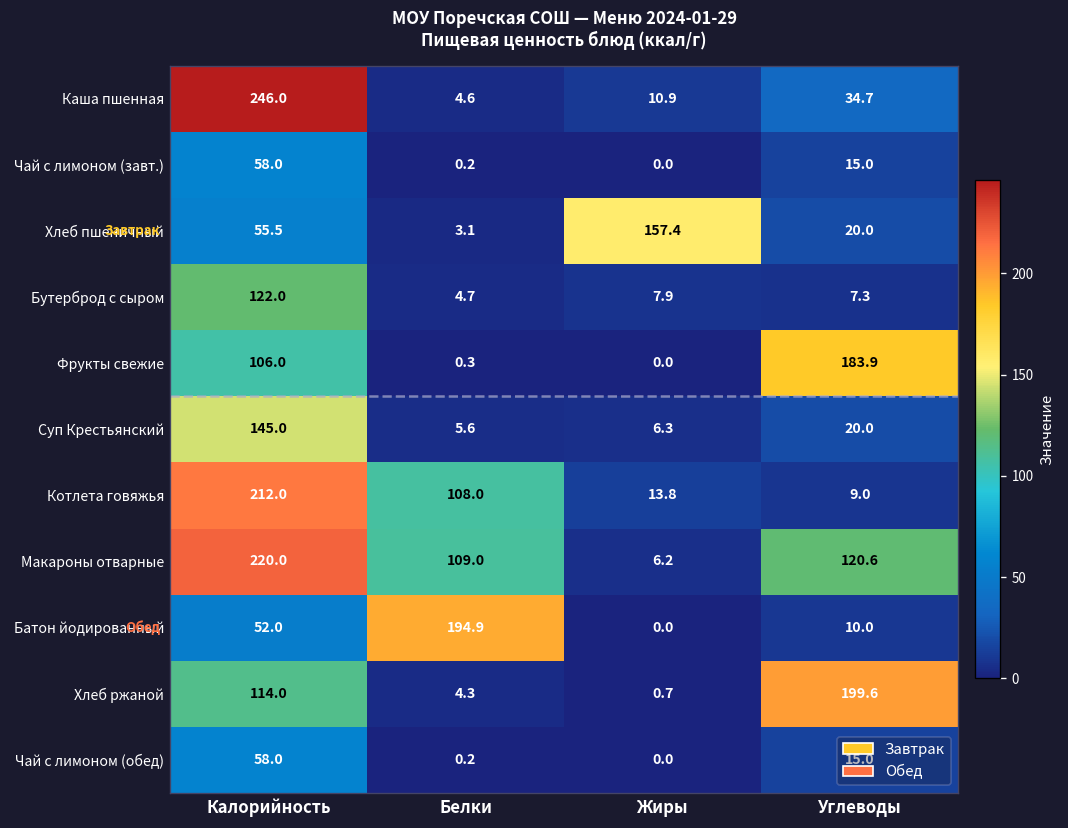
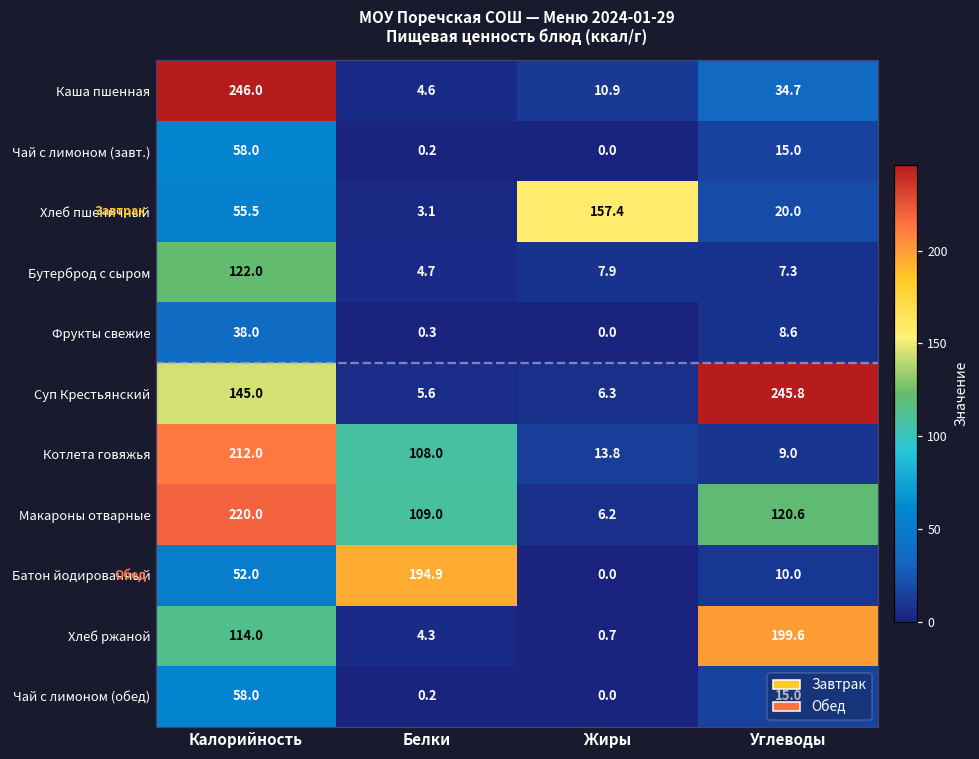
Фрукты свежие, Калорийность: 106.0 -> 38.0
Фрукты свежие, Углеводы: 183.9 -> 8.6
Суп Крестьянский, Углеводы: 20.0 -> 245.8
